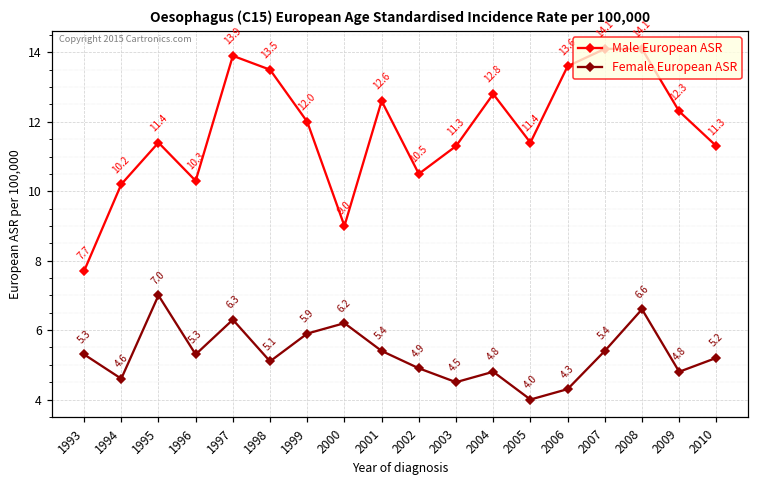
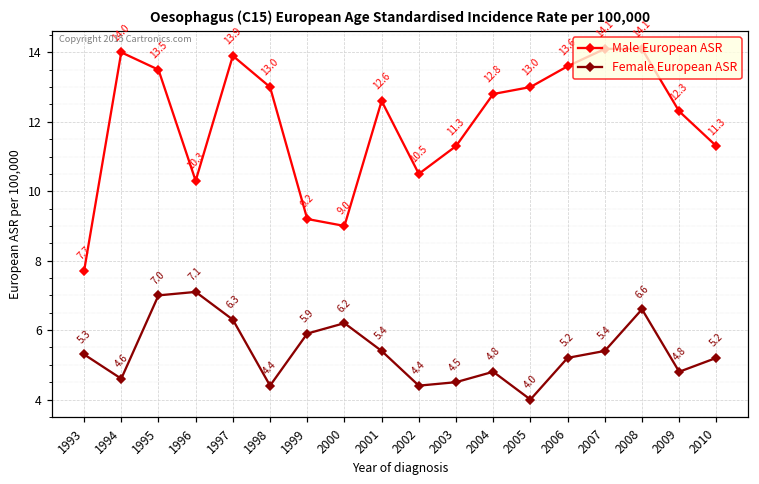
Male European ASR, 1994: 10.2 -> 14.0
Male European ASR, 1995: 11.4 -> 13.5
Female European ASR, 1996: 5.3 -> 7.1
Male European ASR, 1998: 13.5 -> 13.0
Female European ASR, 1998: 5.1 -> 4.4
Male European ASR, 1999: 12.0 -> 9.2
Female European ASR, 2002: 4.9 -> 4.4
Male European ASR, 2005: 11.4 -> 13.0
Female European ASR, 2006: 4.3 -> 5.2
